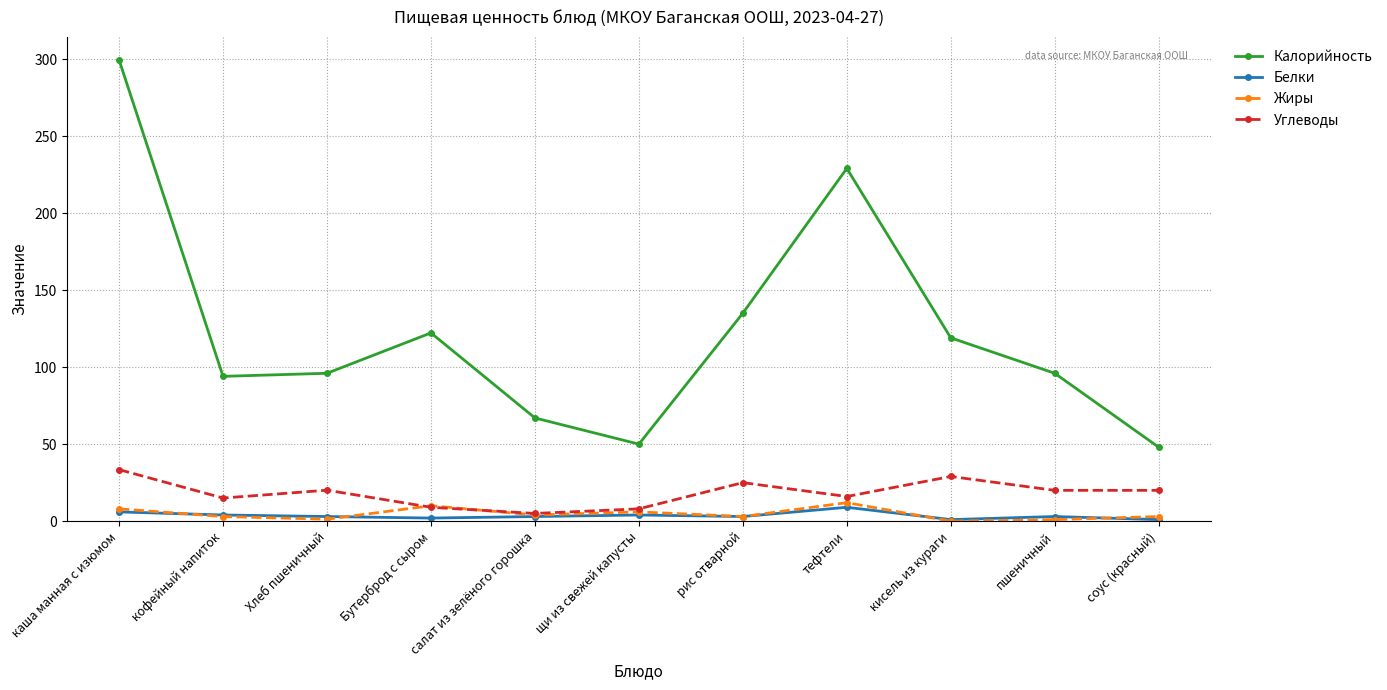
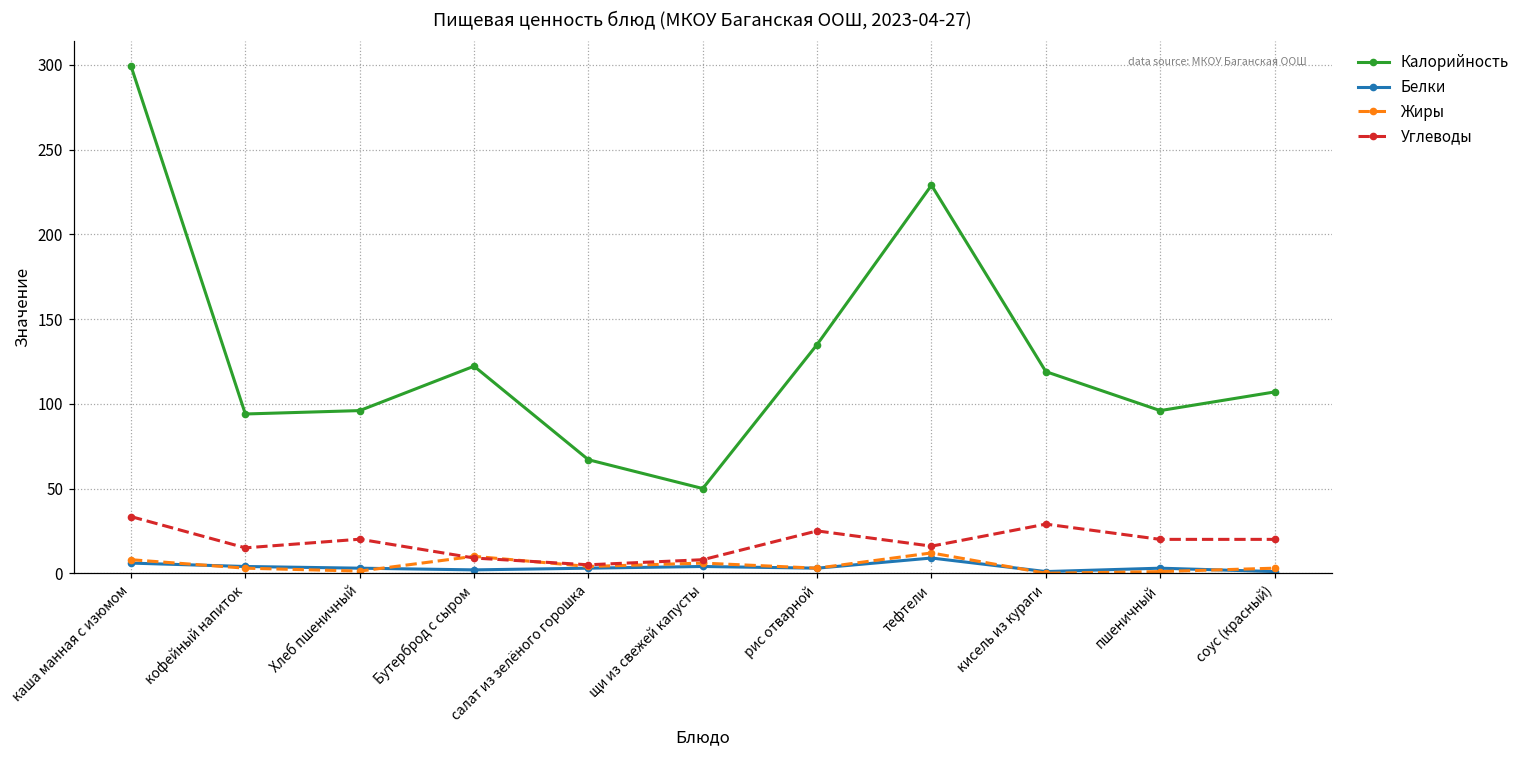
Калорийность, соус (красный): 48 -> 107
